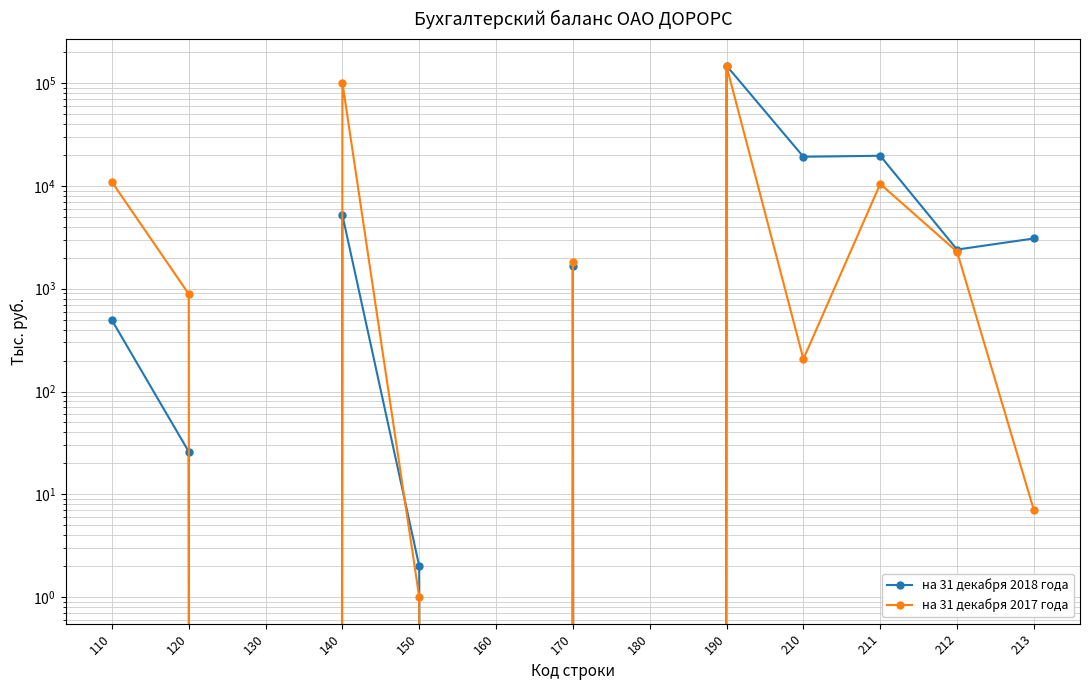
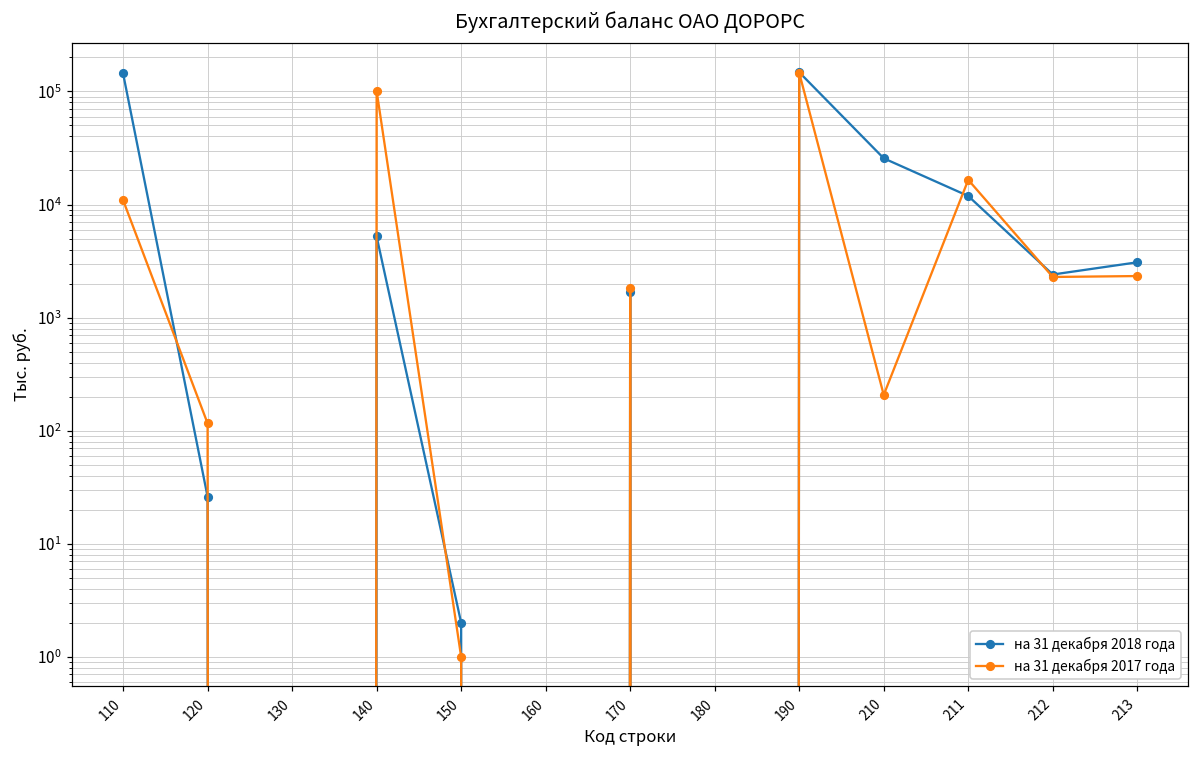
на 31 декабря 2018 года, 110: 500 -> 140000
на 31 декабря 2017 года, 120: 900 -> 120
на 31 декабря 2018 года, 210: 19000 -> 26000
на 31 декабря 2018 года, 211: 20000 -> 12000
на 31 декабря 2017 года, 211: 10000 -> 17000
на 31 декабря 2017 года, 213: 7 -> 2300
